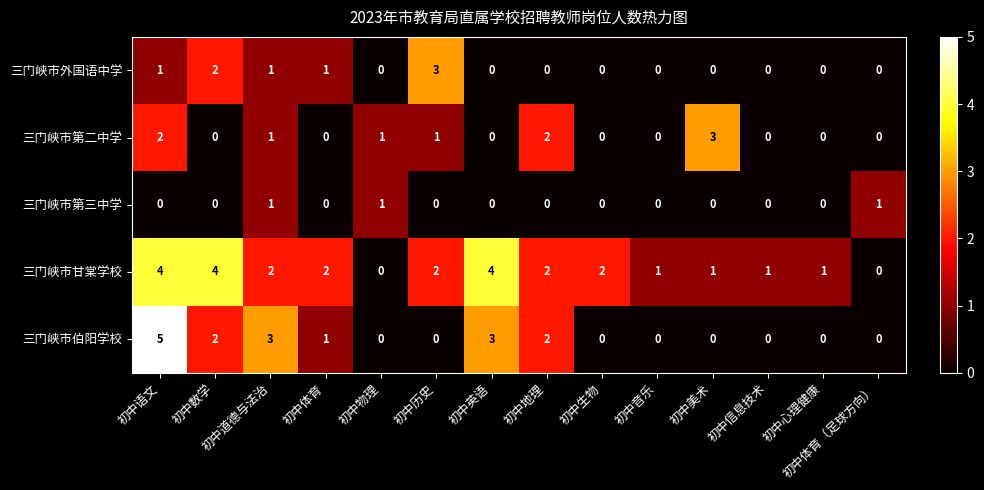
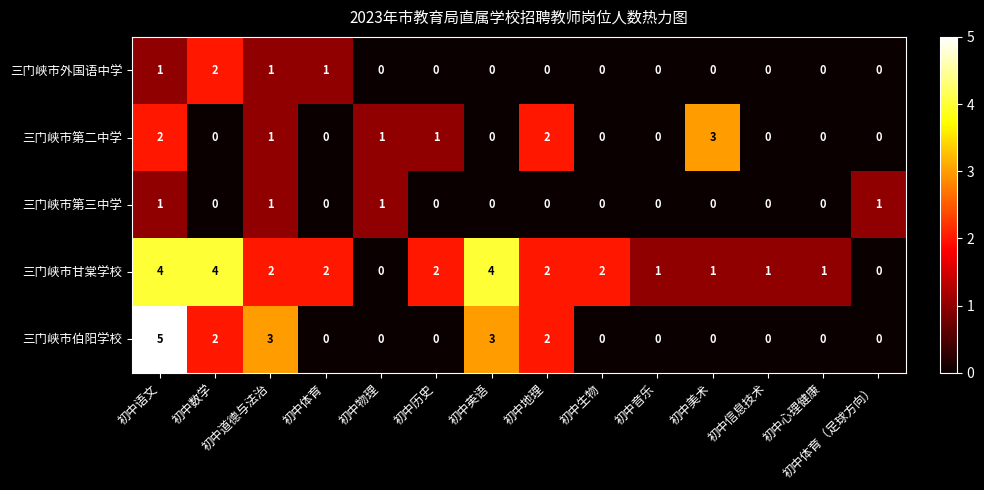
三门峡市外国语中学, 初中历史: 3 -> 0
三门峡市第三中学, 初中语文: 0 -> 1
三门峡市伯阳学校, 初中体育: 1 -> 0
